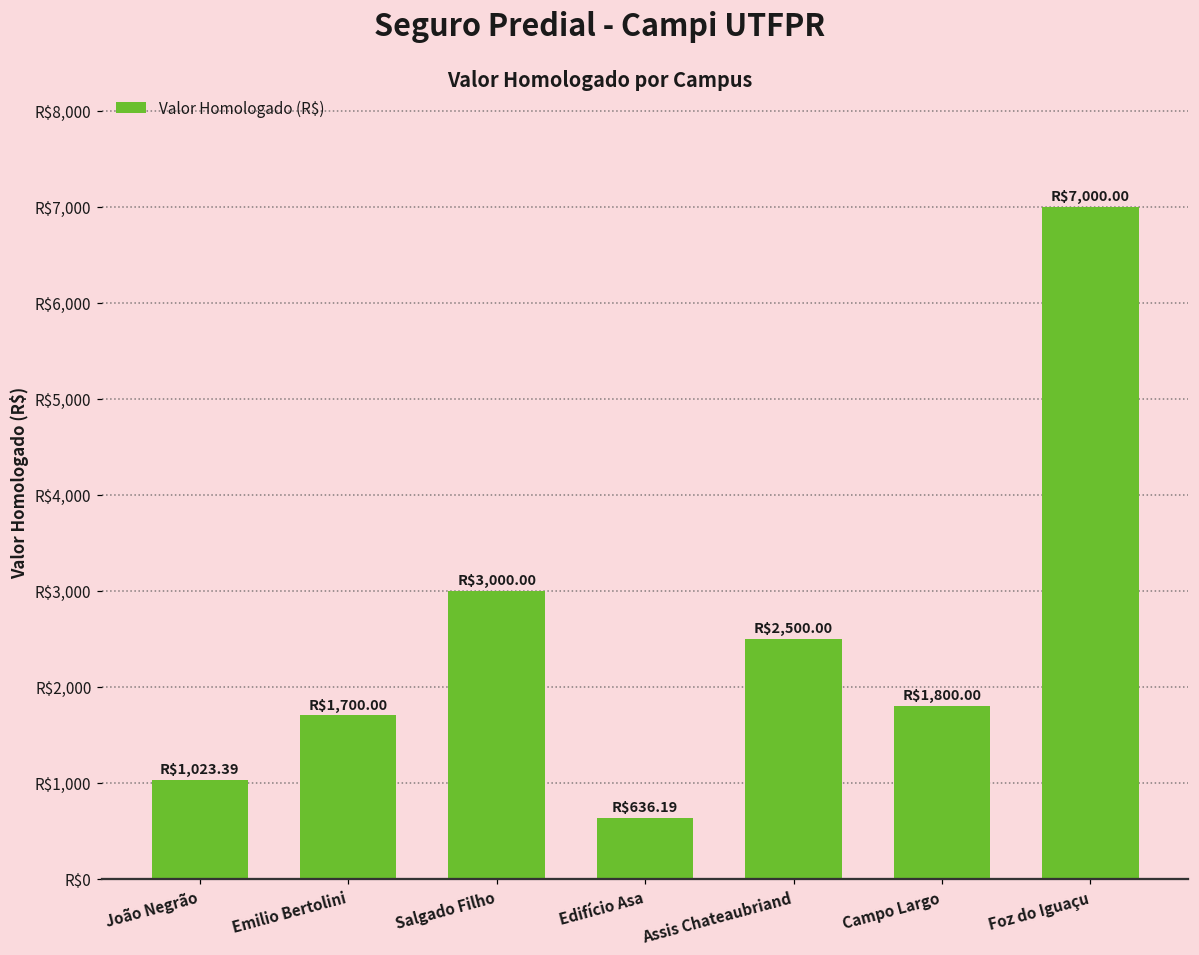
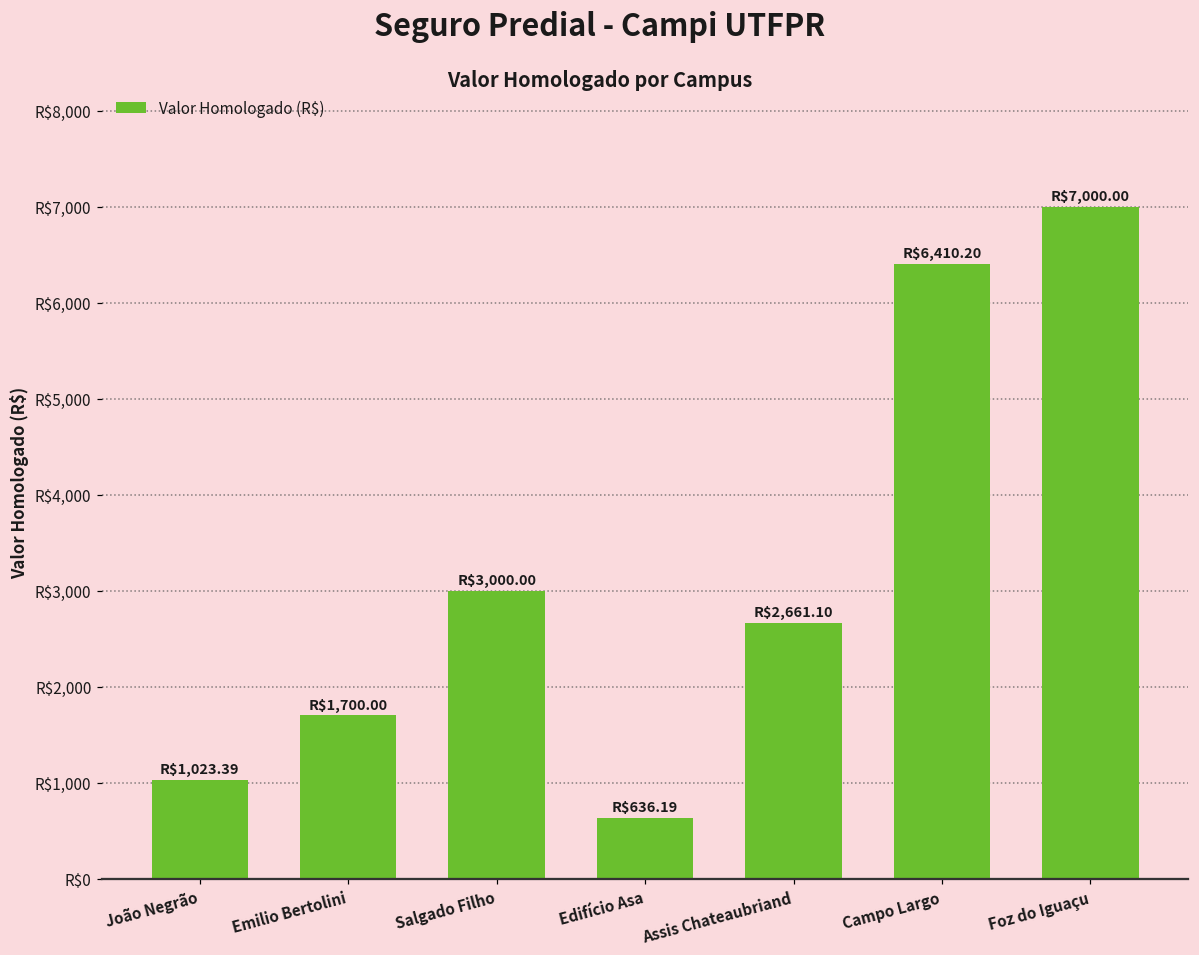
Assis Chateaubriand: $2,500.00 -> $2,661.10
Campo Largo: $1,800.00 -> $6,410.20
